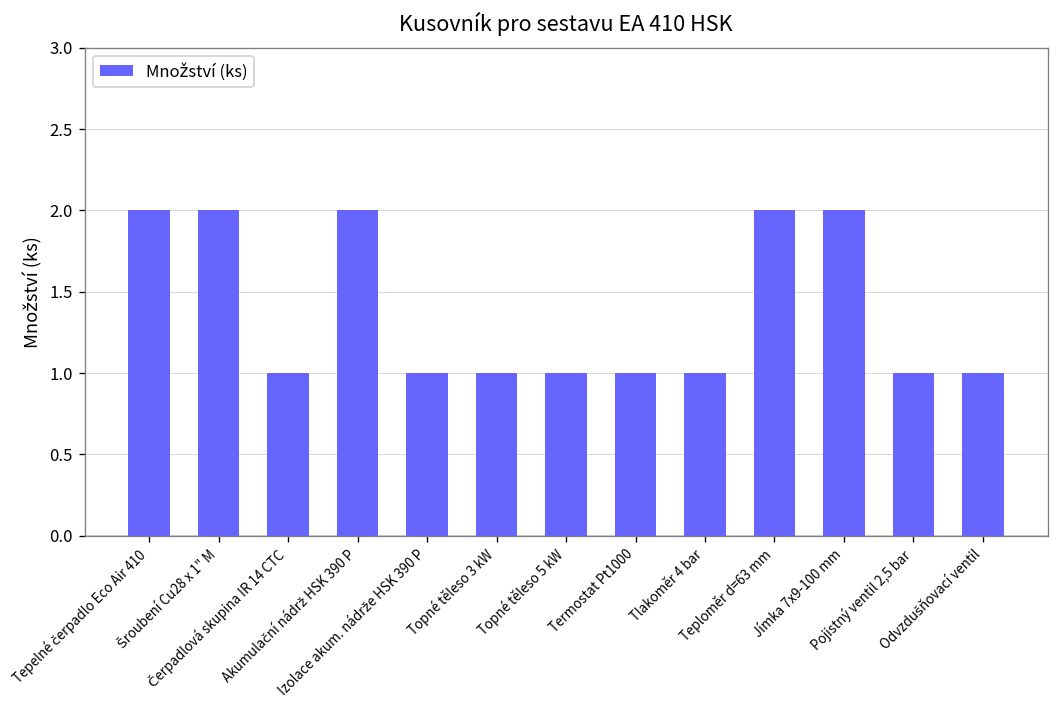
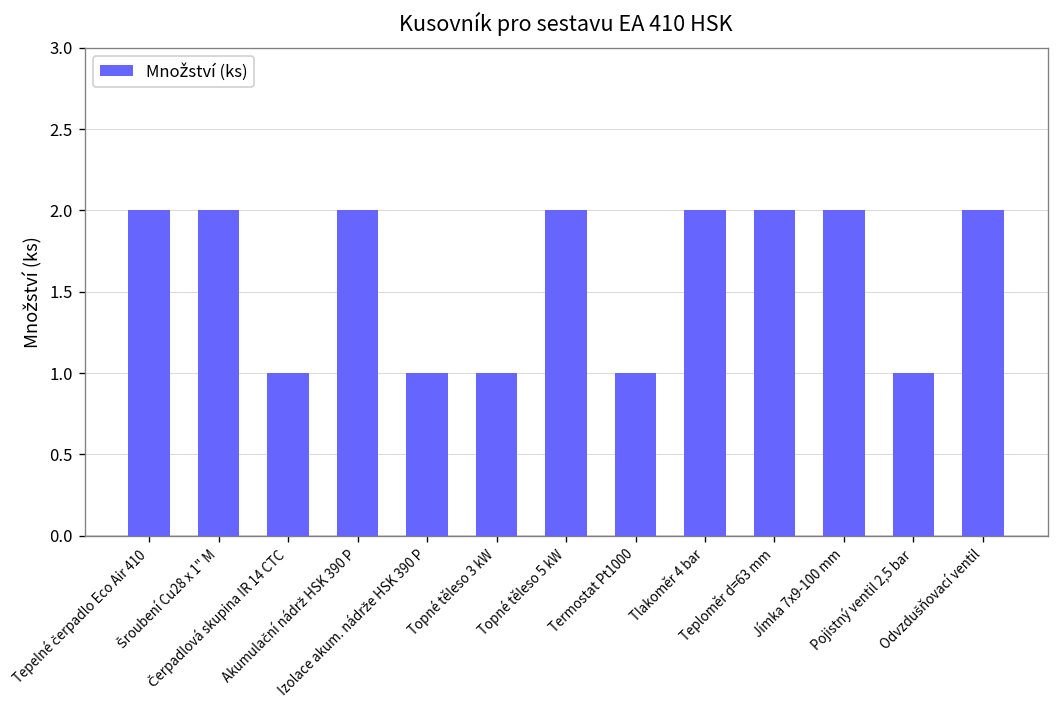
Topné těleso 5 kW: 1 -> 2
Tlakoměr 4 bar: 1 -> 2
Odvzdušňovací ventil: 1 -> 2
